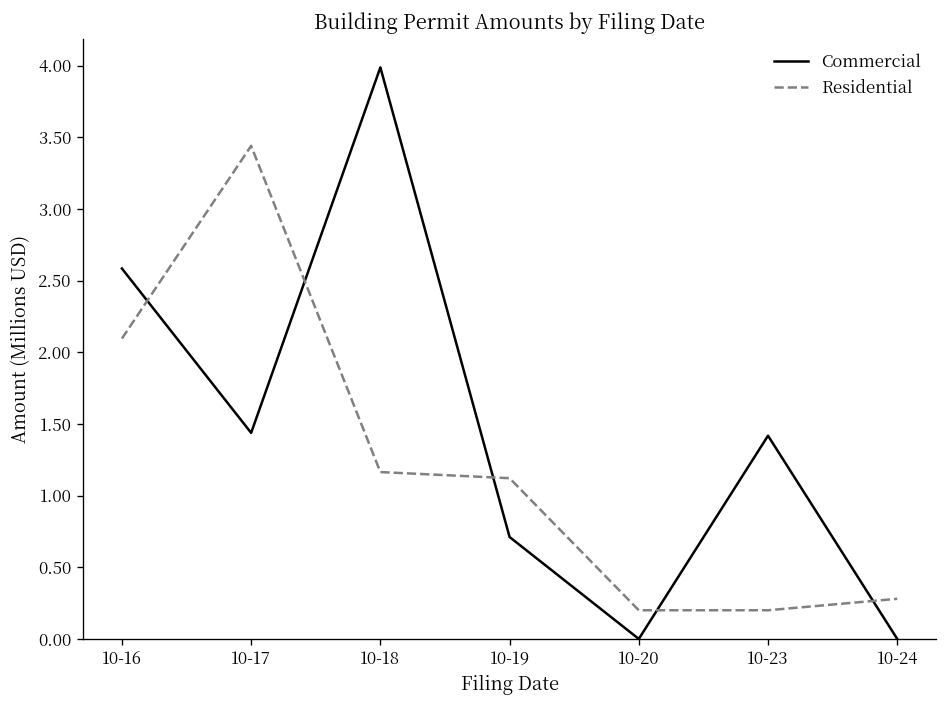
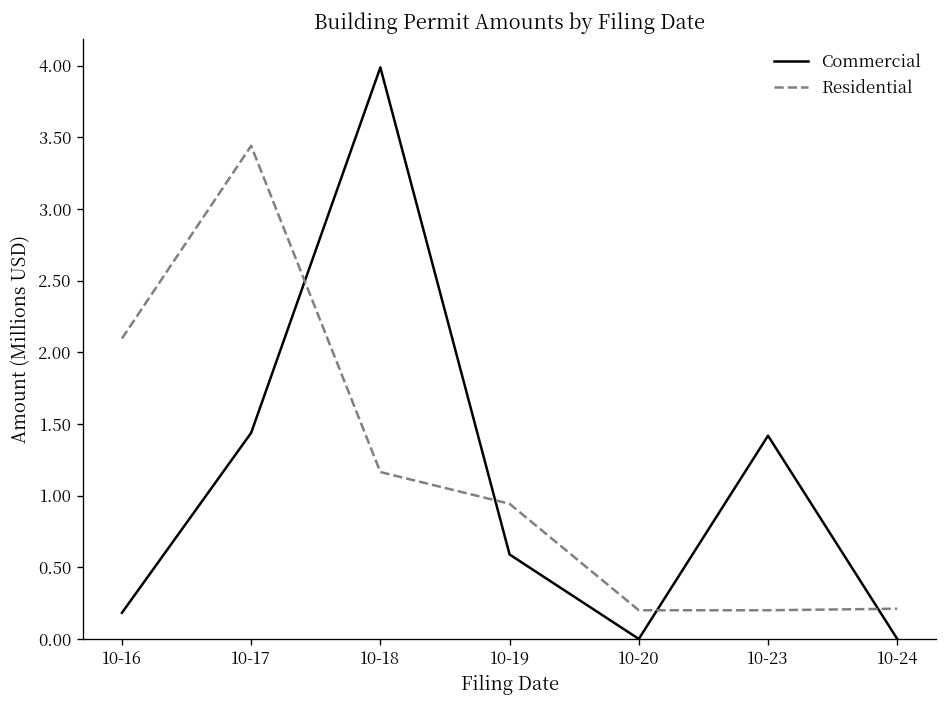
Commercial, 10-16: 2.58 -> 0.18
Commercial, 10-19: 0.71 -> 0.59
Residential, 10-19: 1.12 -> 0.94
Residential, 10-24: 0.28 -> 0.21
